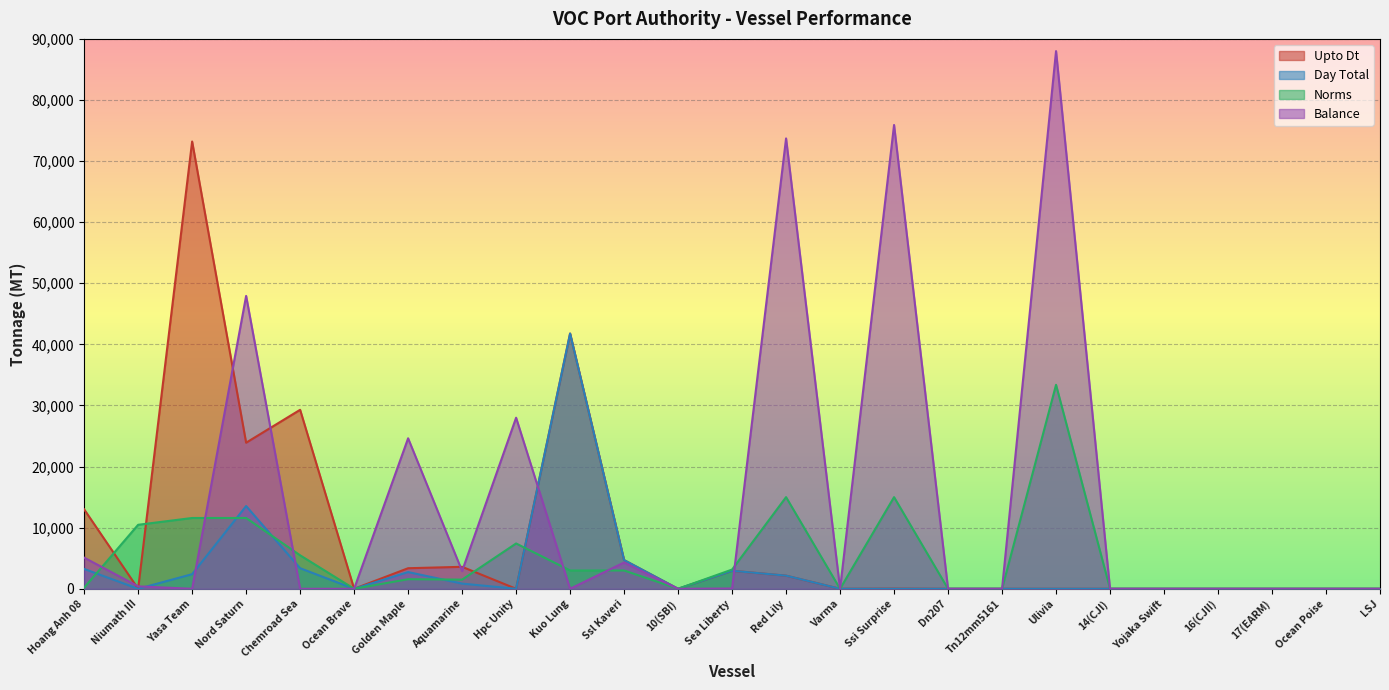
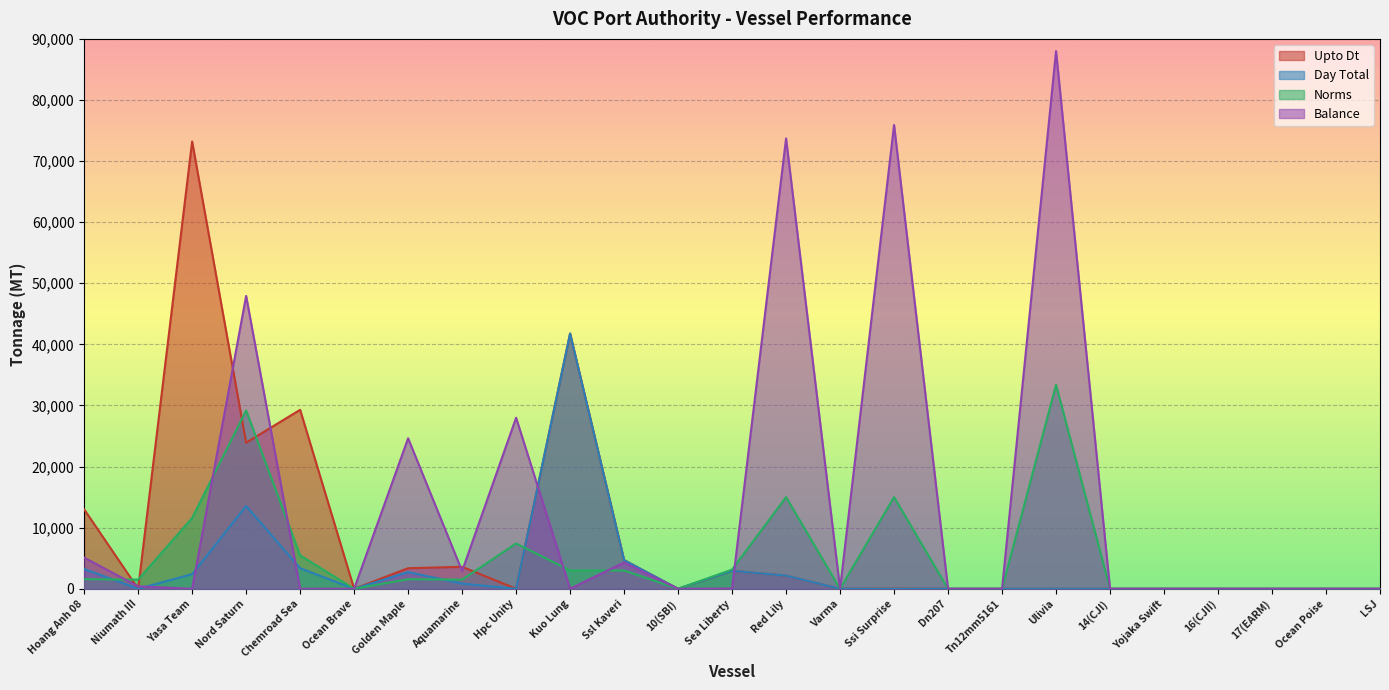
Norms, Hoang Anh 08: 0 -> 2,000
Norms, Niumath III: 10,000 -> 2,000
Norms, Nord Saturn: 12,000 -> 29,000
